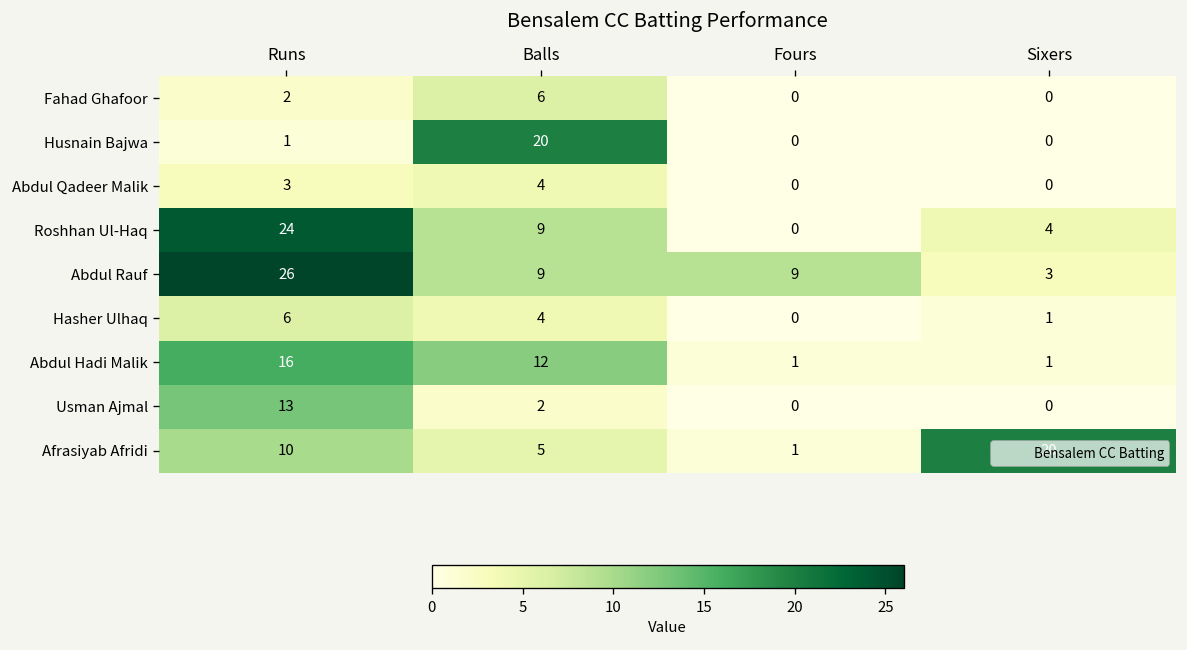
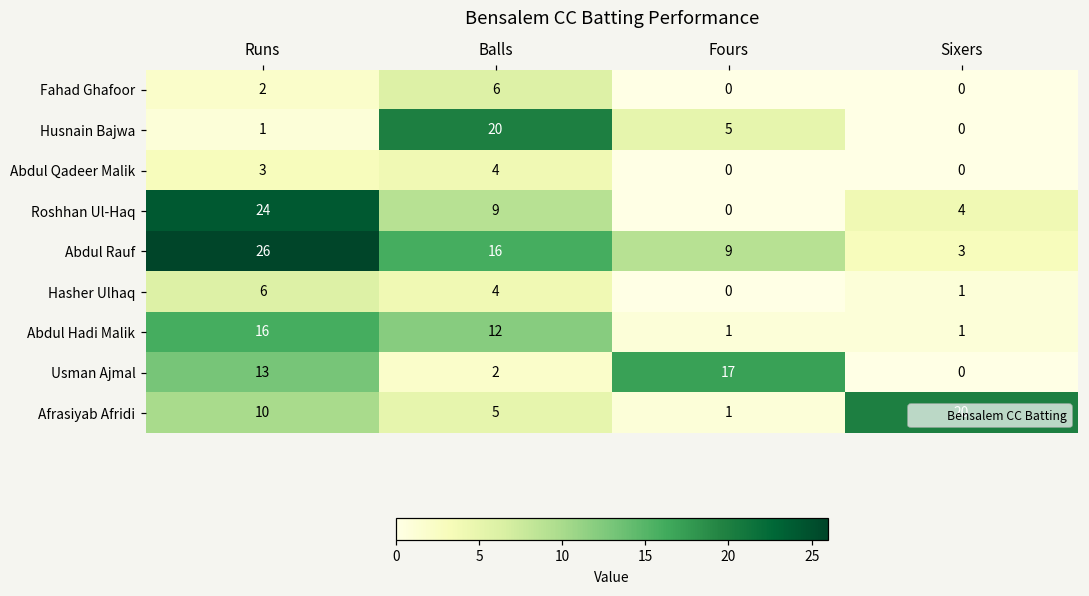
Husnain Bajwa, Fours: 0 -> 5
Abdul Rauf, Balls: 9 -> 16
Usman Ajmal, Fours: 0 -> 17
